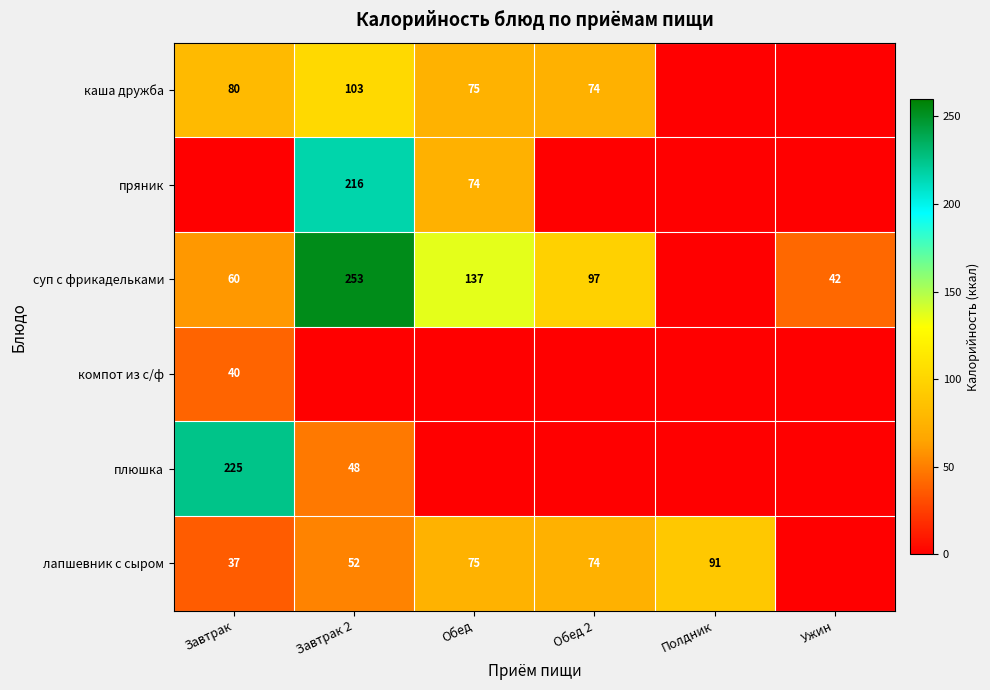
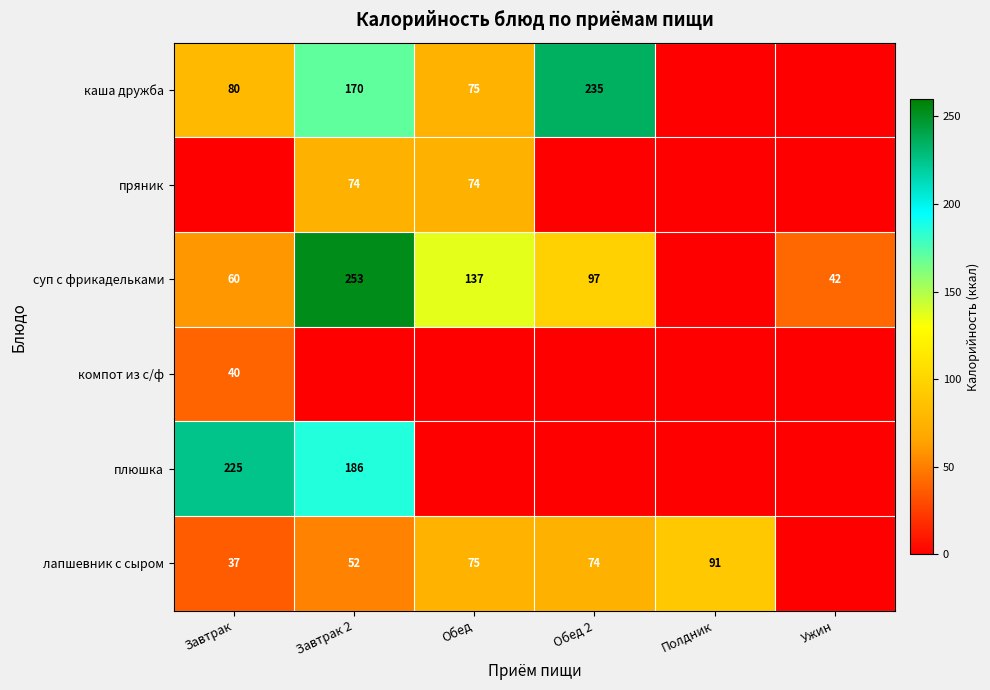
каша дружба, Завтрак 2: 103 -> 170
каша дружба, Обед 2: 74 -> 235
пряник, Завтрак 2: 216 -> 74
плюшка, Завтрак 2: 48 -> 186
